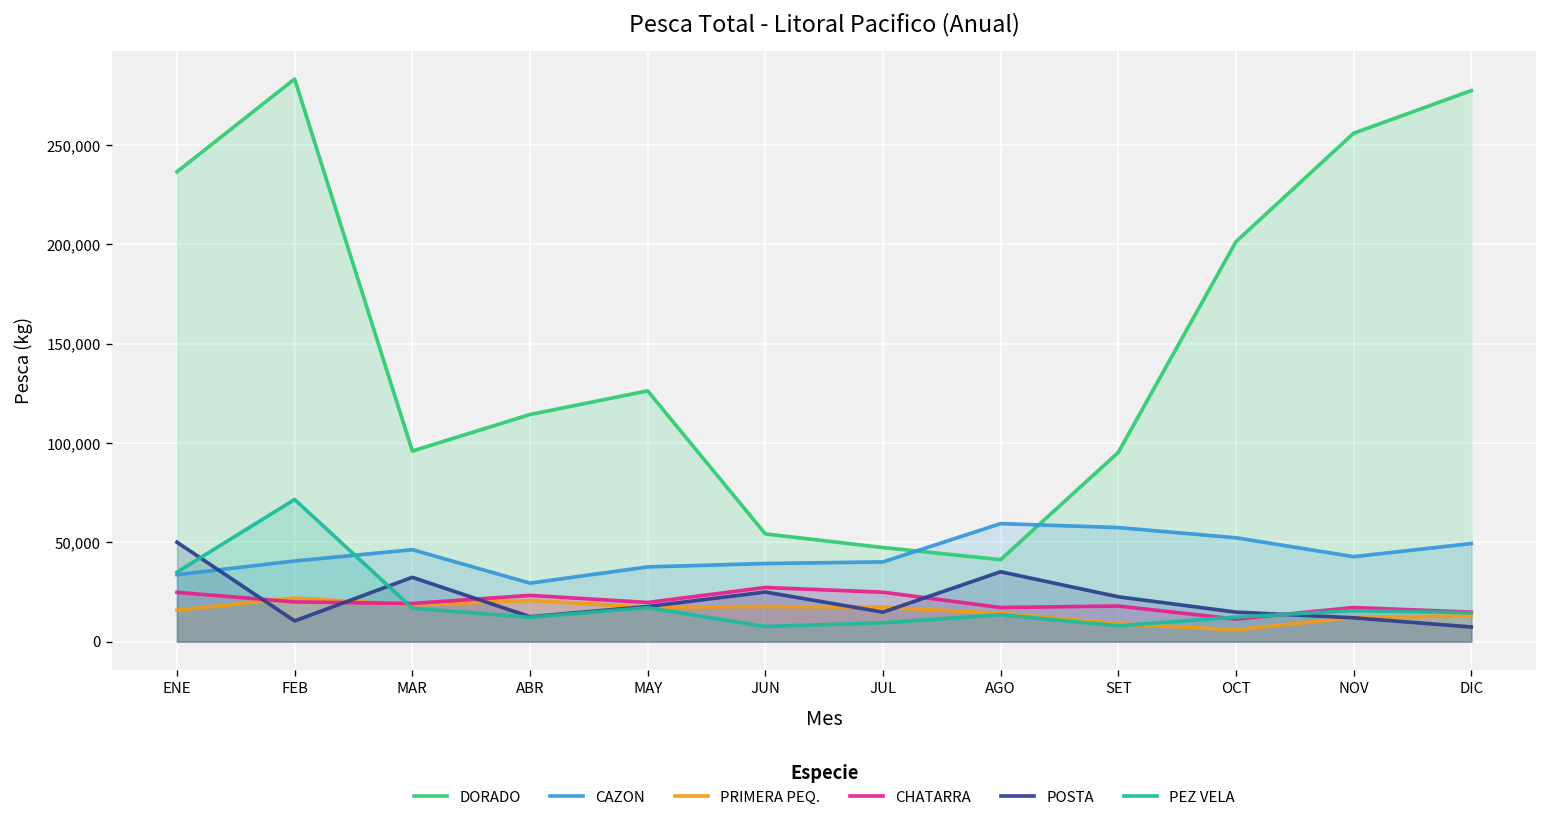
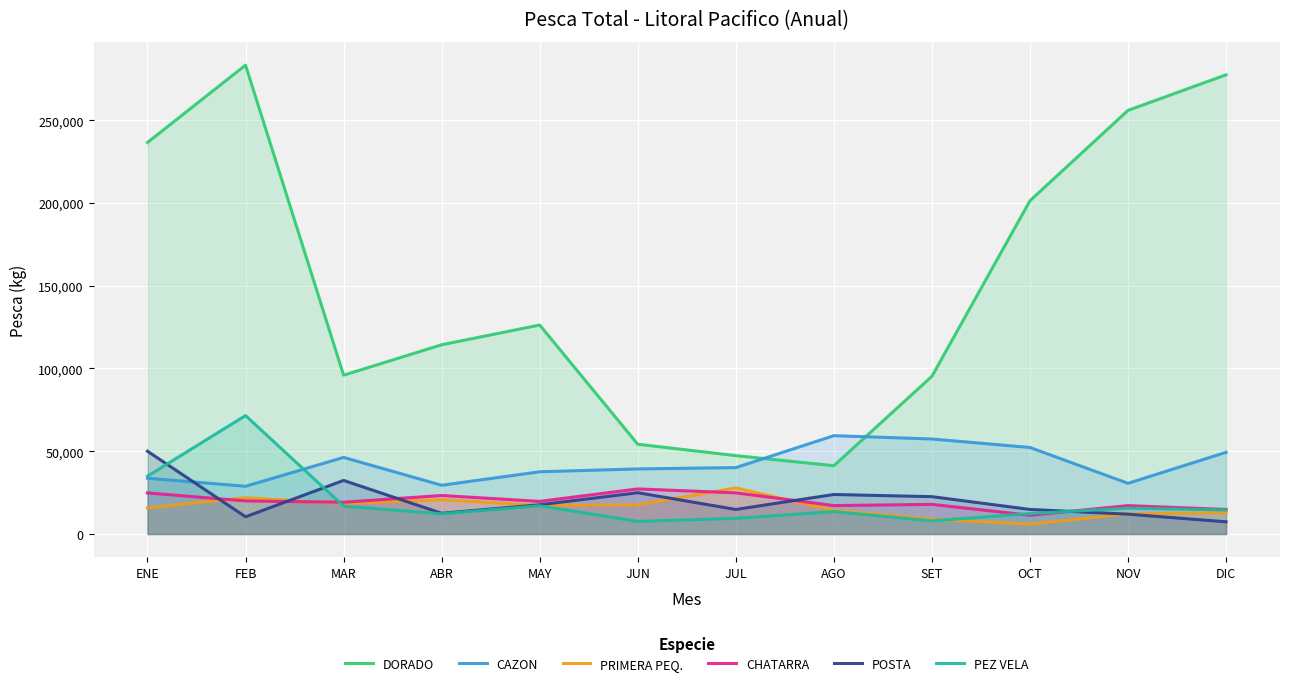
CAZON, FEB: 41,000 -> 29,000
PRIMERA PEQ., JUL: 17,000 -> 28,000
POSTA, AGO: 35,000 -> 24,000
CAZON, NOV: 43,000 -> 31,000
